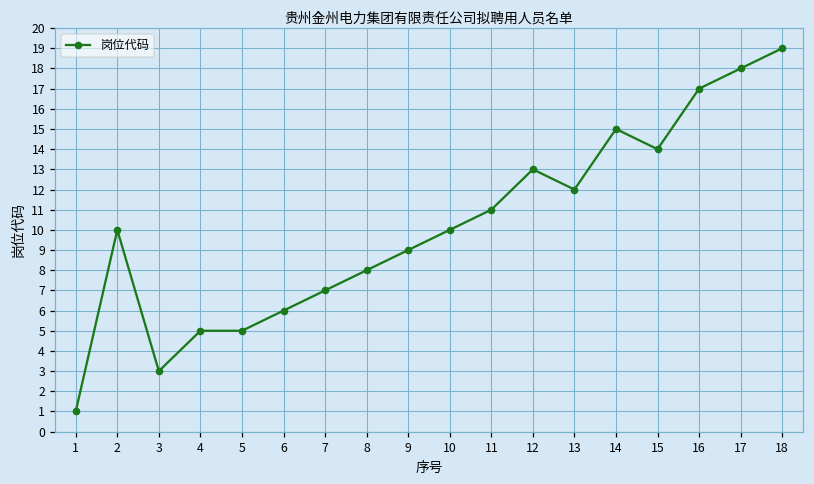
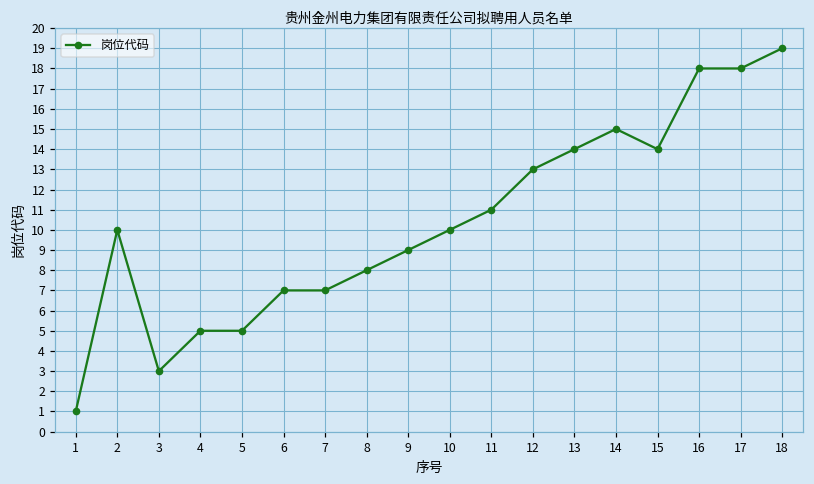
6: 6 -> 7
13: 12 -> 14
16: 17 -> 18
